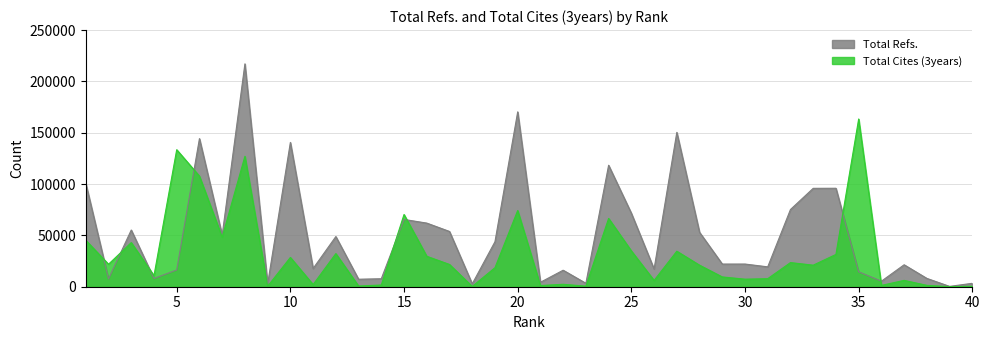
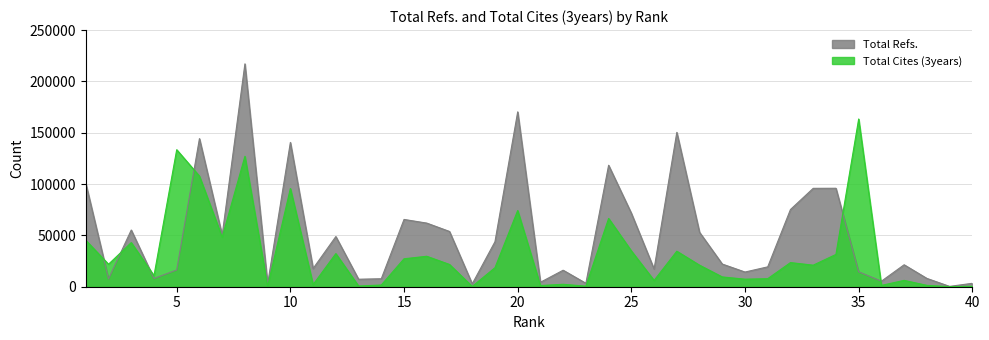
Total Cites (3years), 10: 29000 -> 96000
Total Cites (3years), 15: 70000 -> 27000
Total Refs., 30: 22000 -> 14000
